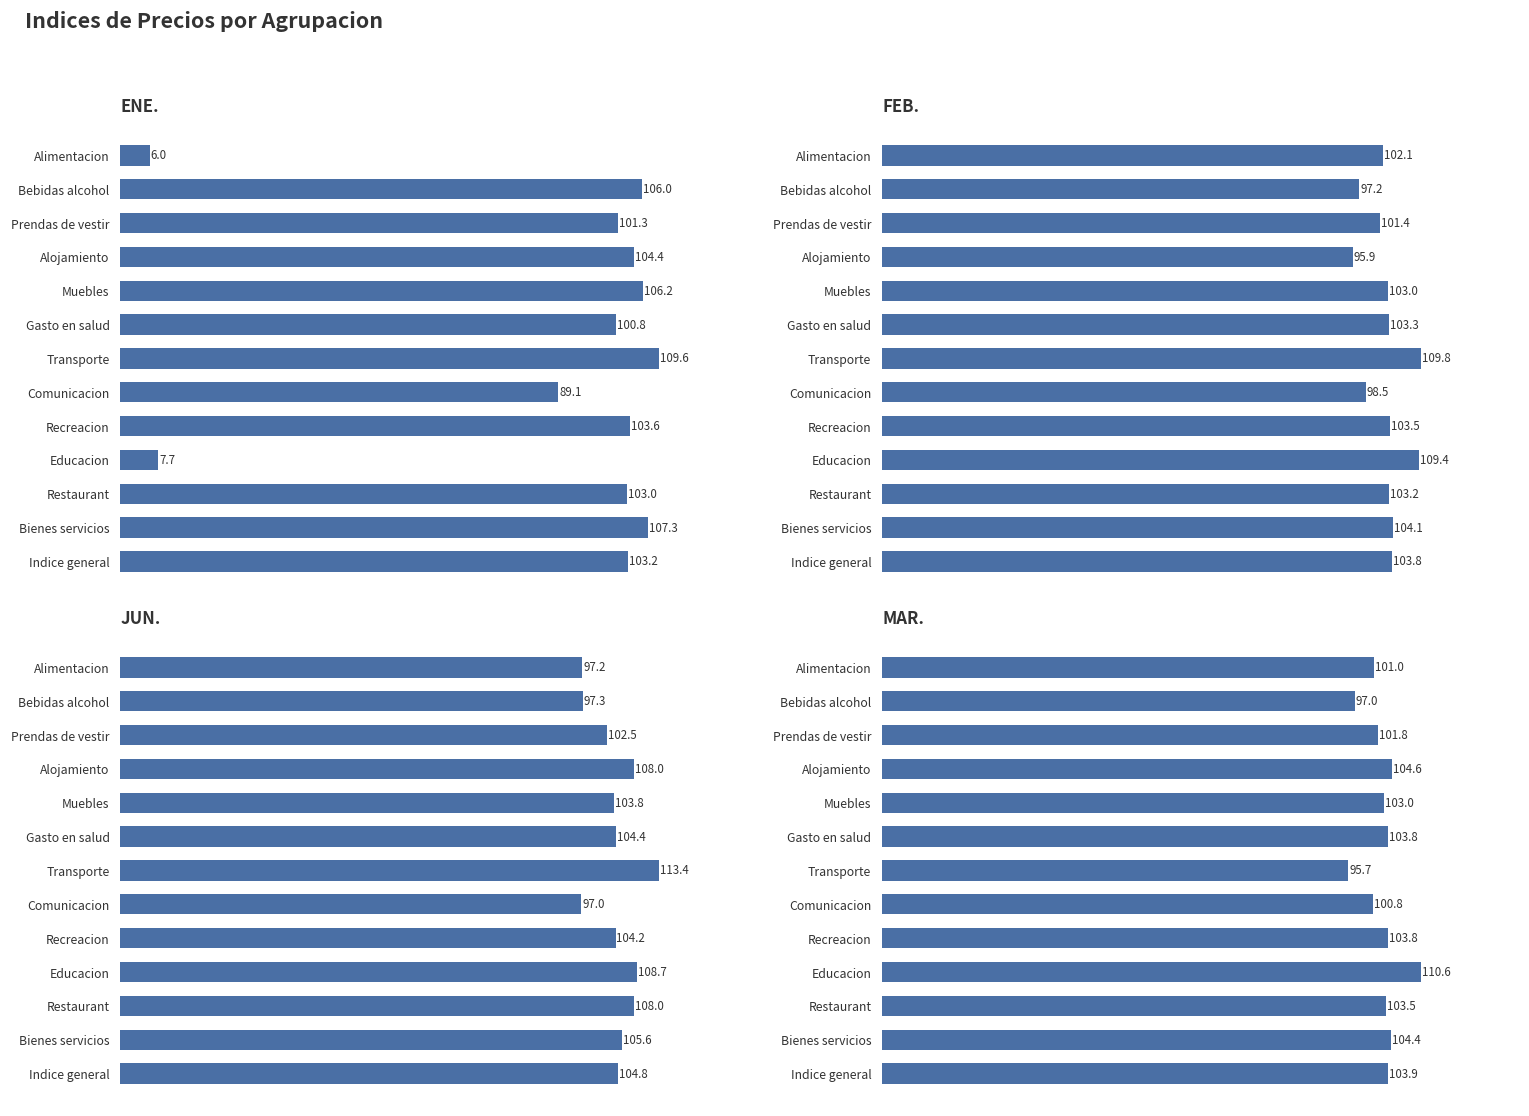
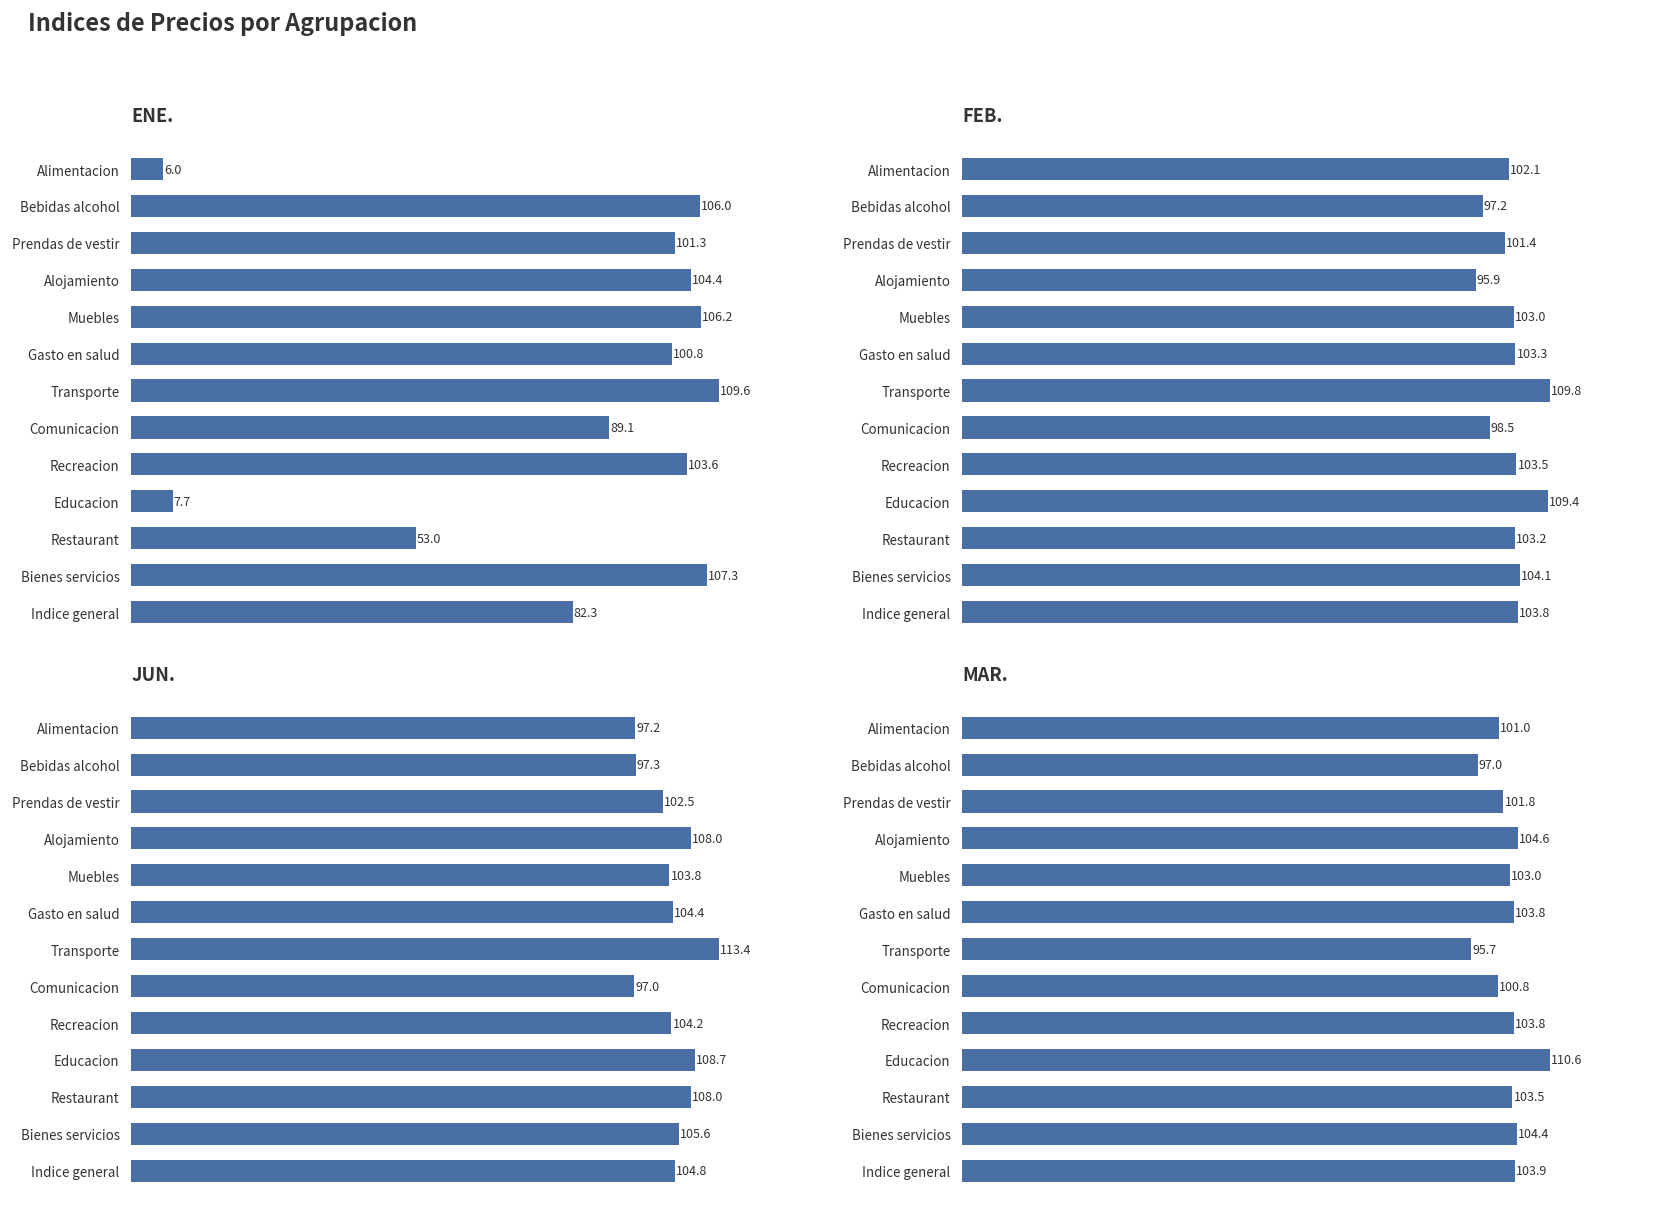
ENE., Restaurant: 103.0 -> 53.0
ENE., Indice general: 103.2 -> 82.3
